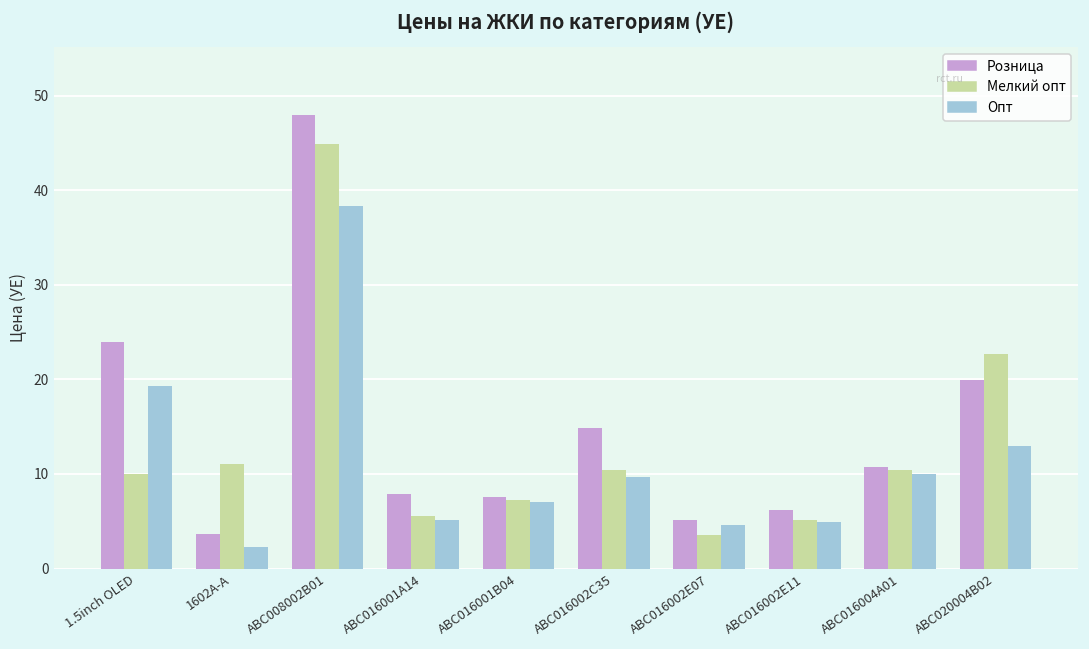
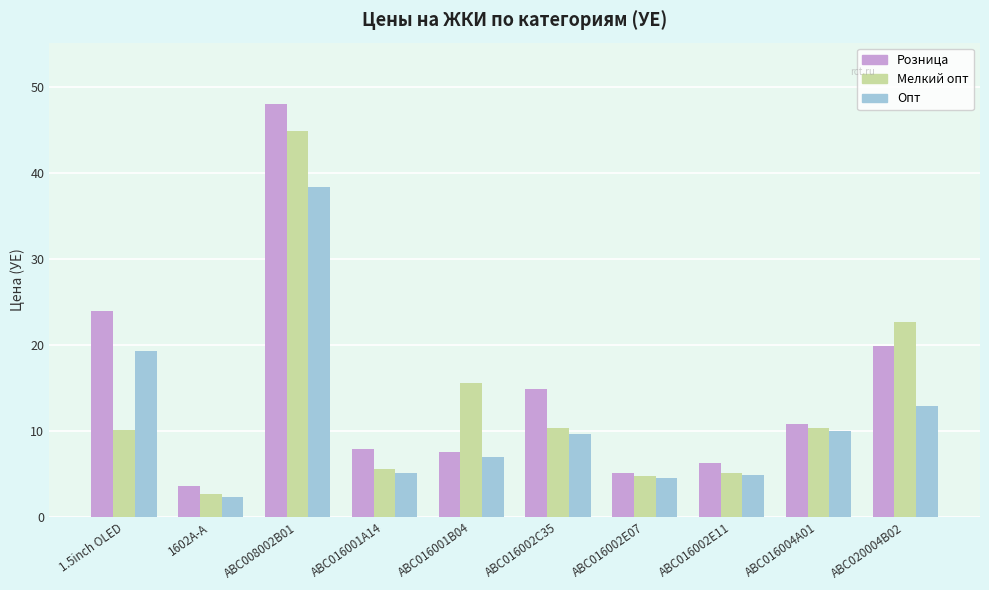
Мелкий опт, 1602A-A: 11 -> 3
Мелкий опт, ABC016001B04: 7 -> 16
Мелкий опт, ABC016002E07: 4 -> 5
